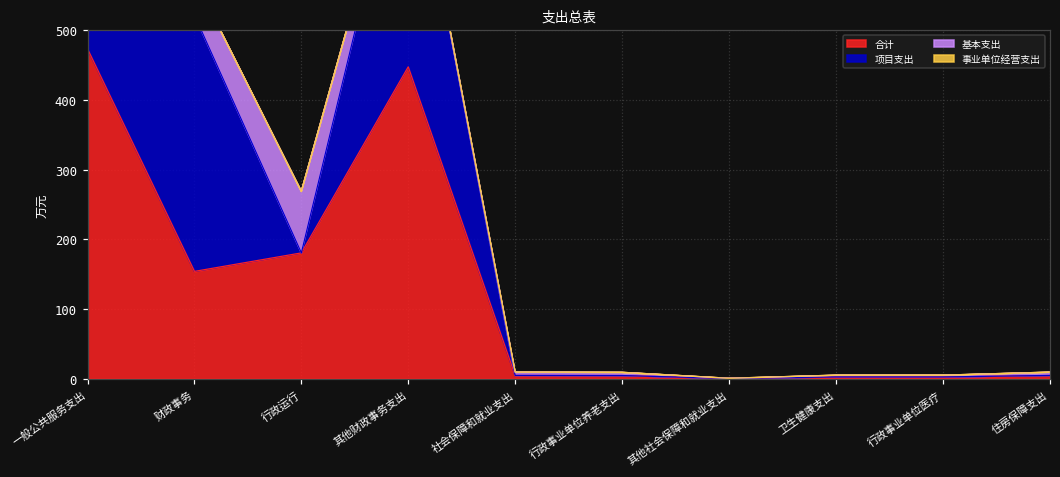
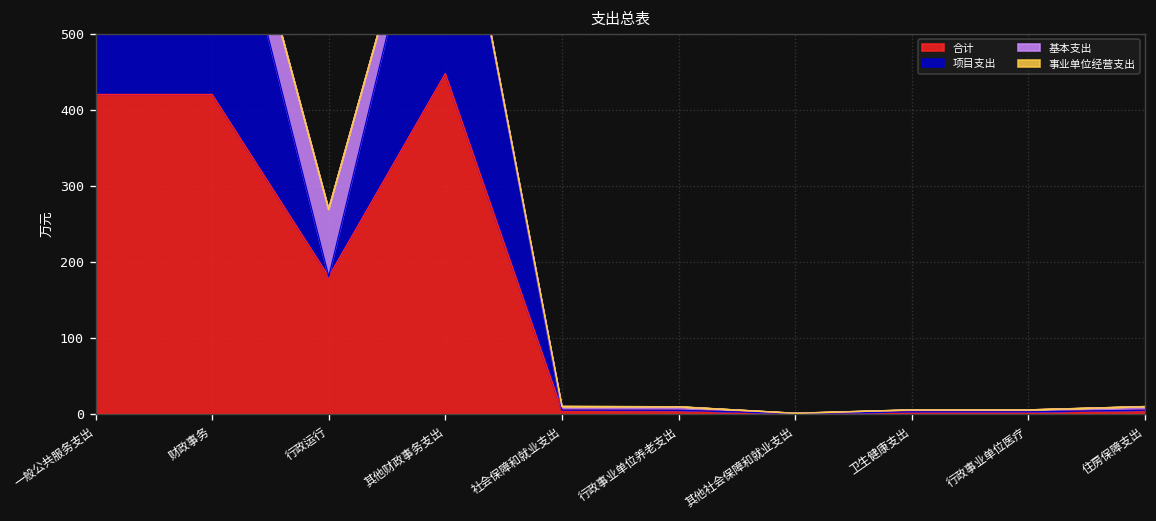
合计, 一般公共服务支出: 470 -> 420
合计, 财政事务: 150 -> 420
